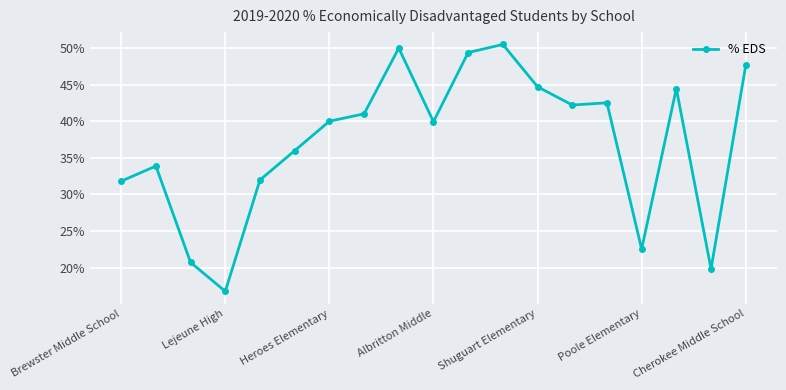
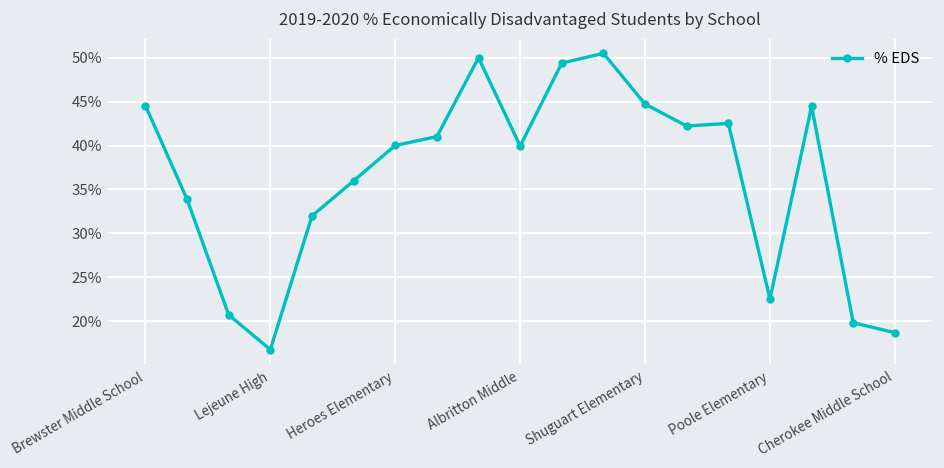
Brewster Middle School: 32% -> 45%
Cherokee Middle School: 48% -> 19%
